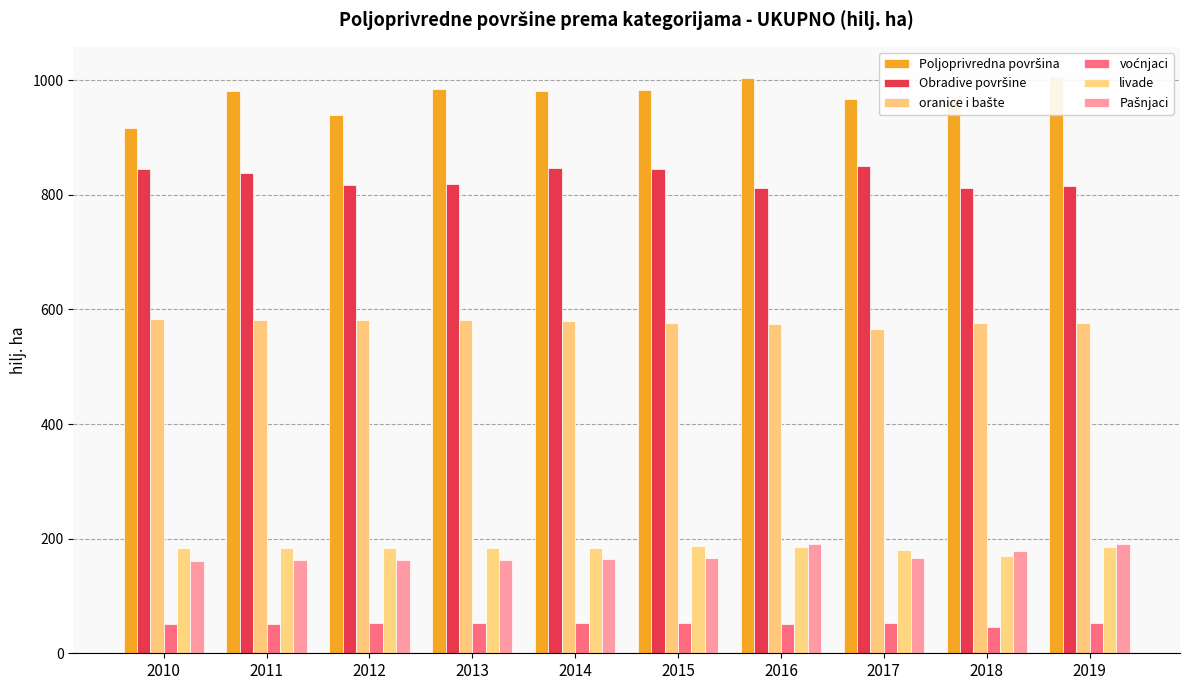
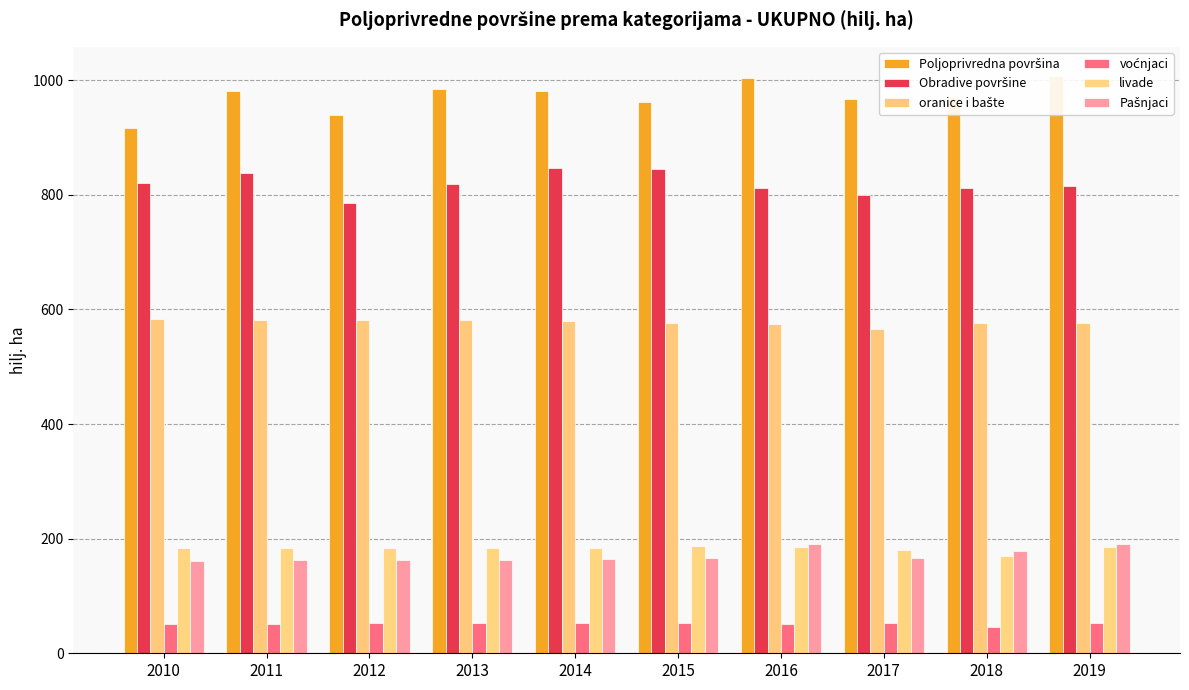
Obradive površine, 2010: 850 -> 820
Obradive površine, 2012: 820 -> 790
Poljoprivredna površina, 2015: 980 -> 960
Obradive površine, 2017: 850 -> 800
